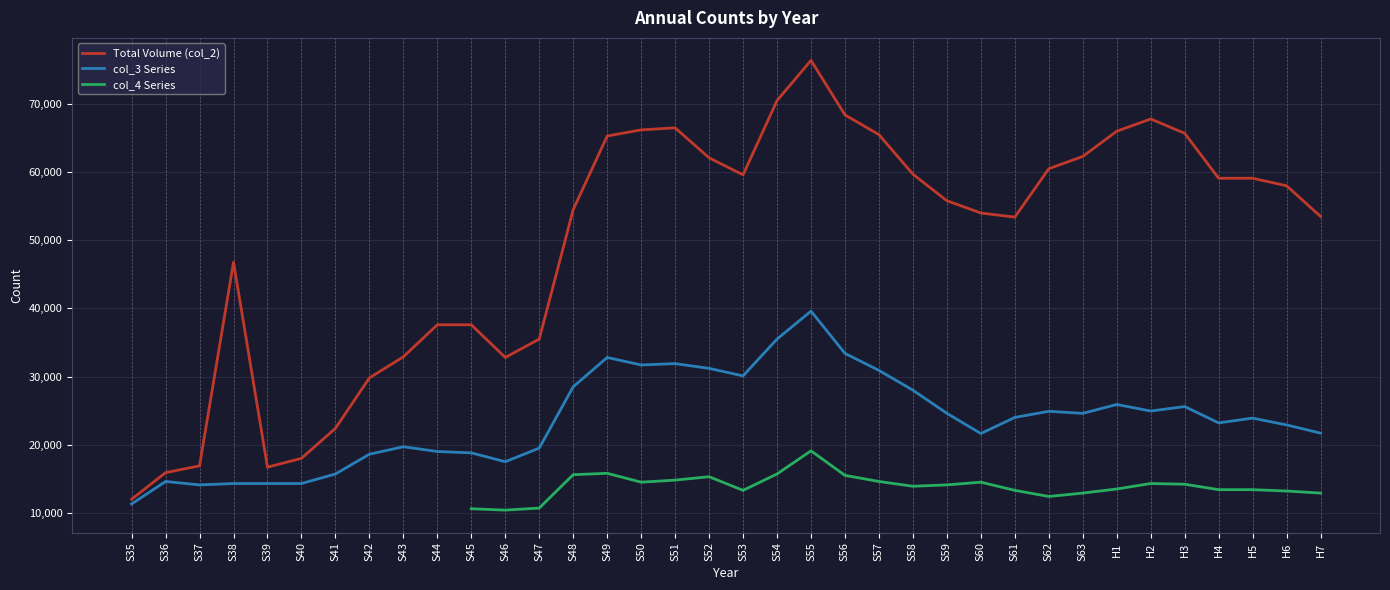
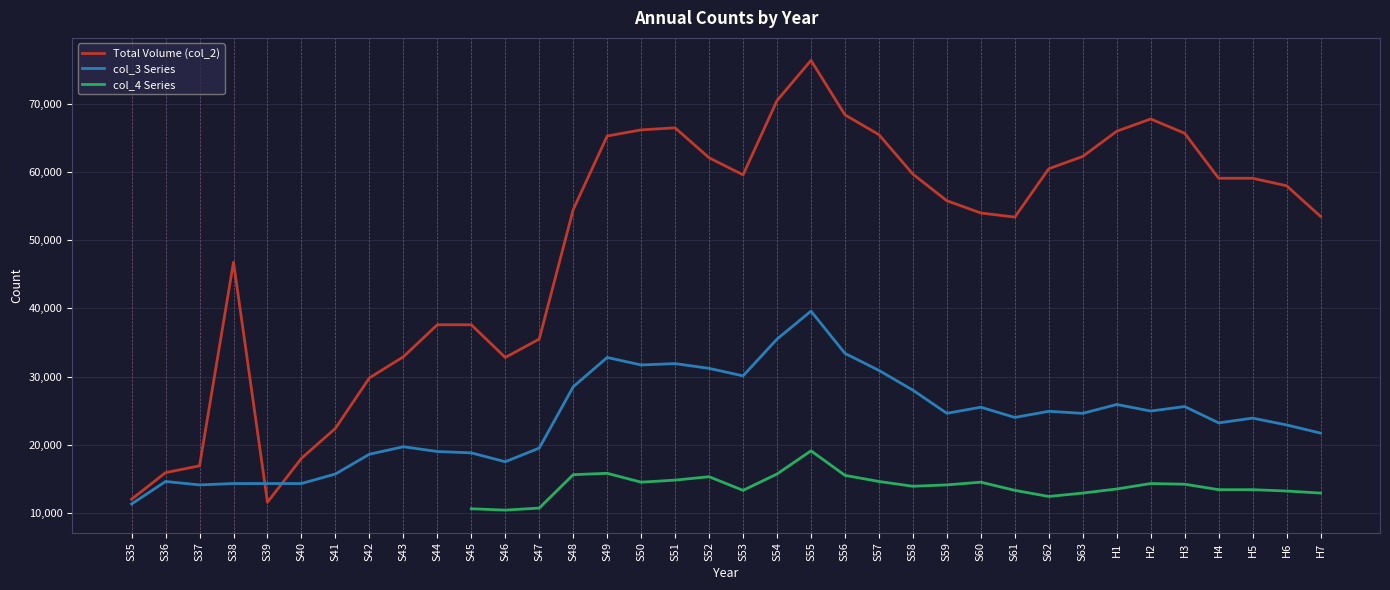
Total Volume (col_2), S39: 17,000 -> 12,000
col_3 Series, S60: 22,000 -> 26,000
